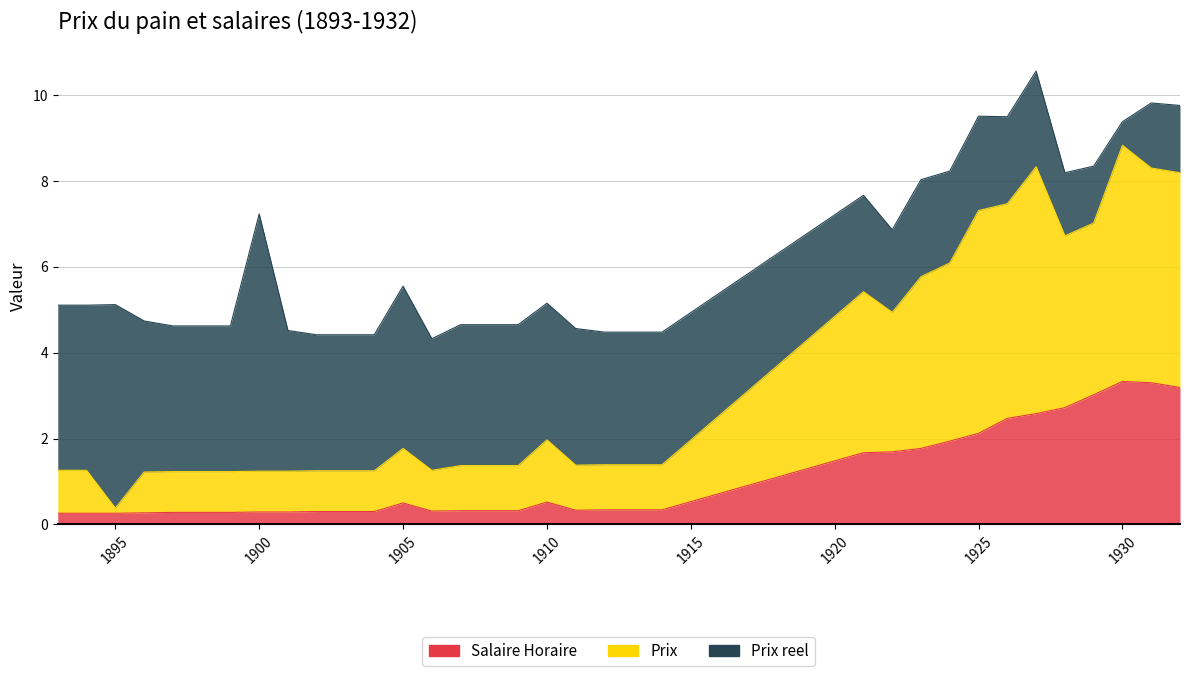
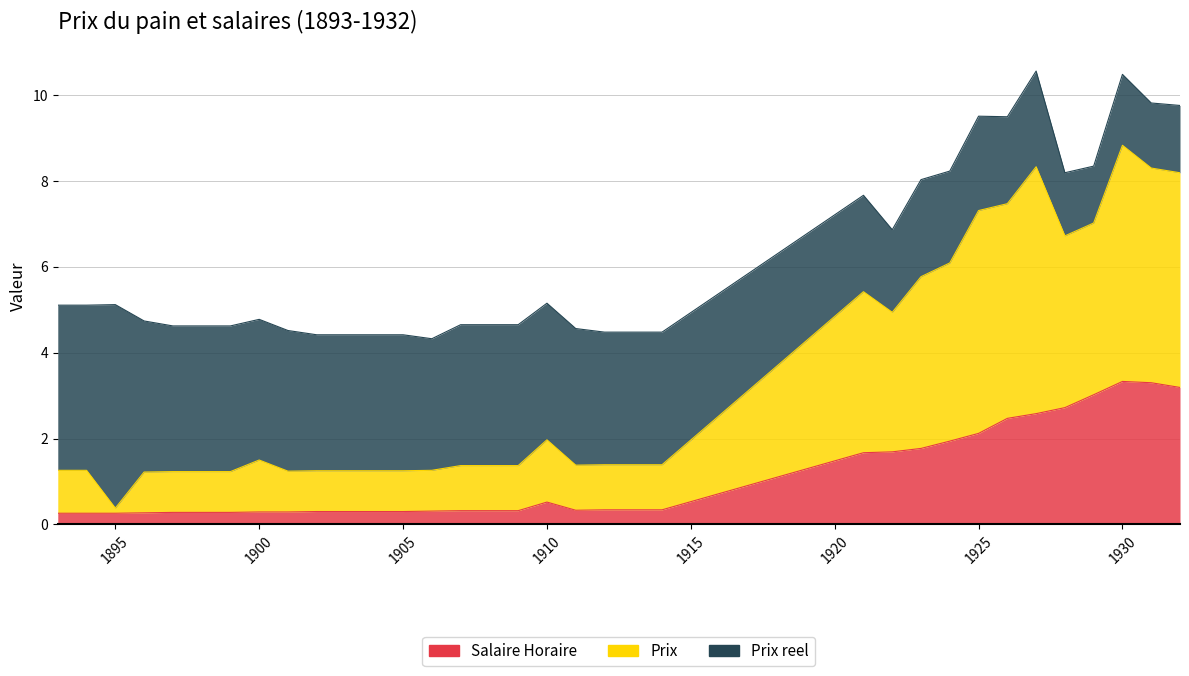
Prix, 1900: 1.0 -> 1.2
Prix reel, 1900: 6.0 -> 3.3
Salaire Horaire, 1905: 0.5 -> 0.3
Prix, 1905: 1.3 -> 1.0
Prix reel, 1905: 3.8 -> 3.2
Prix reel, 1930: 0.5 -> 1.7
